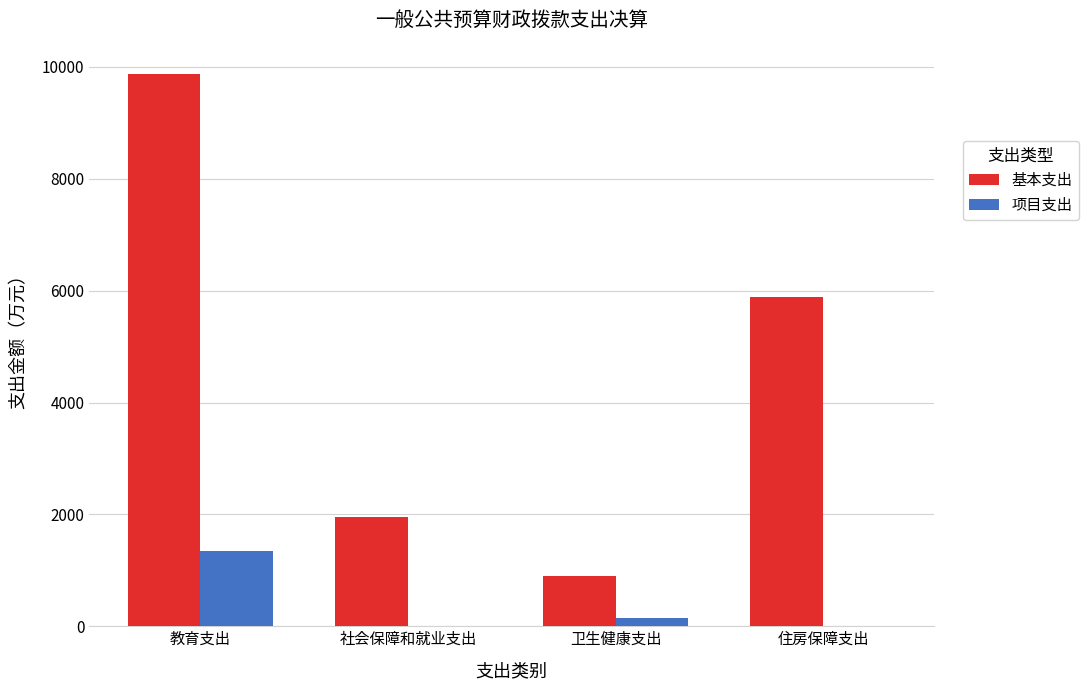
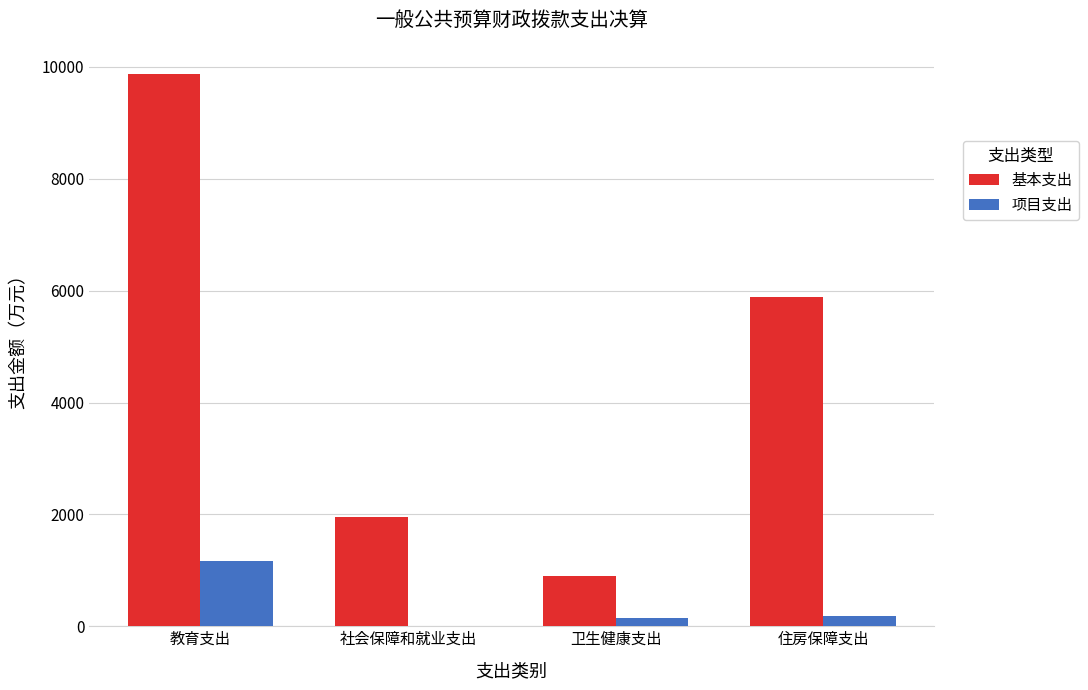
项目支出, 教育支出: 1300 -> 1200
项目支出, 住房保障支出: 0 -> 200
